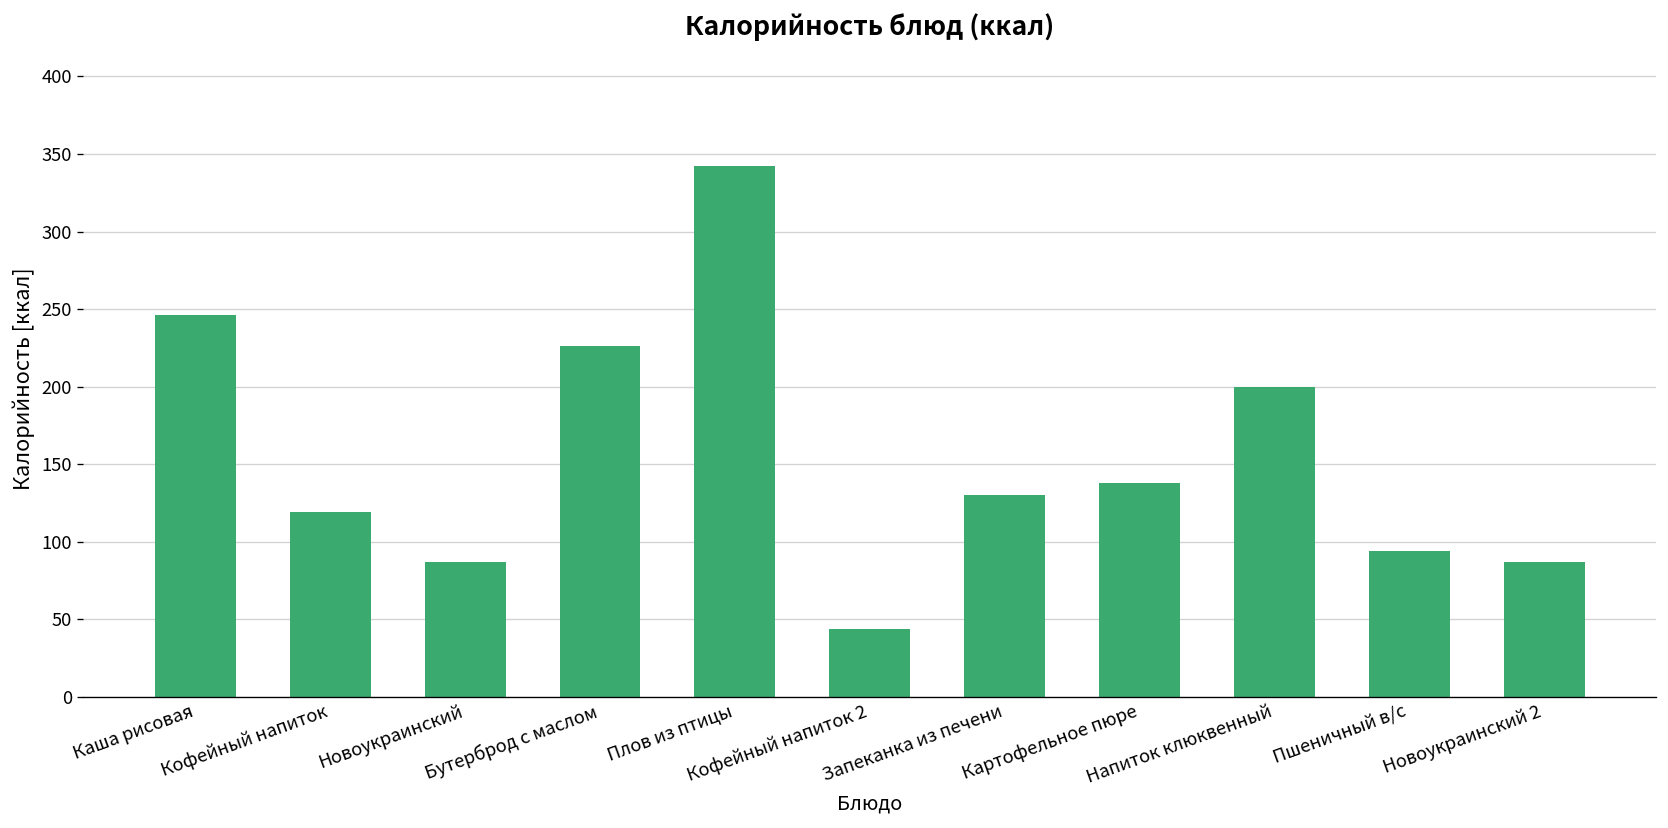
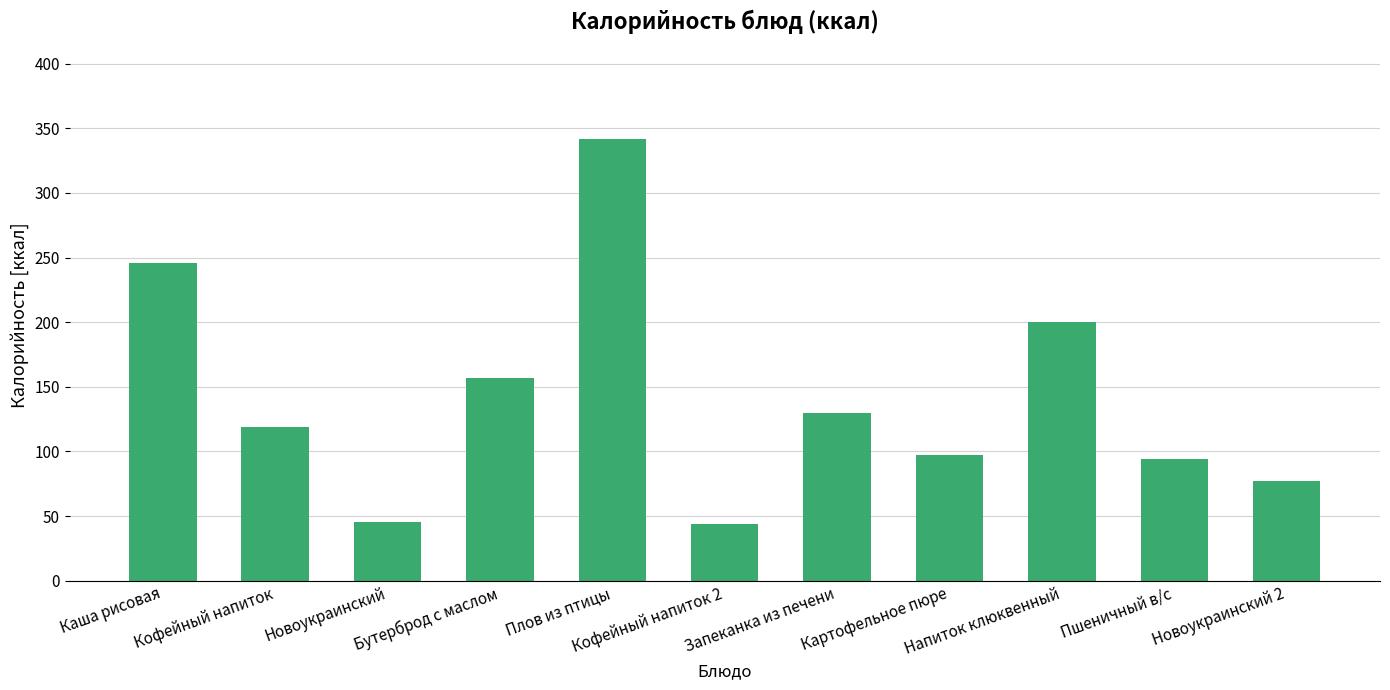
Новоукраинский: 87 -> 45
Бутерброд с маслом: 226 -> 157
Картофельное пюре: 138 -> 97
Новоукраинский 2: 87 -> 77
